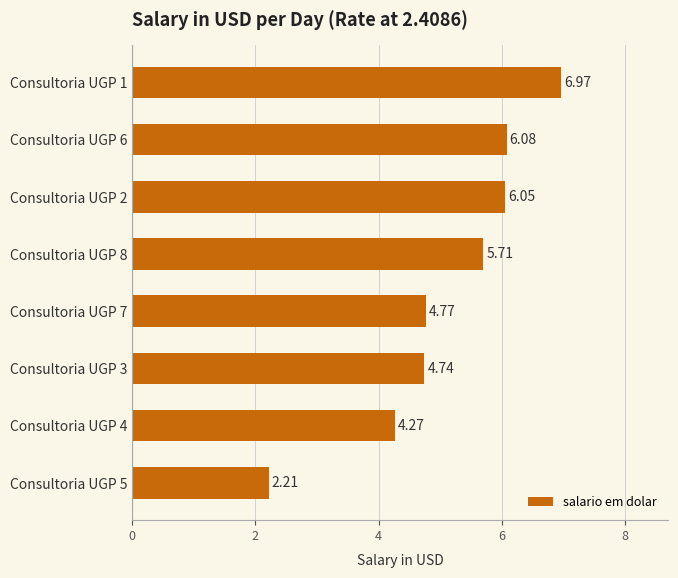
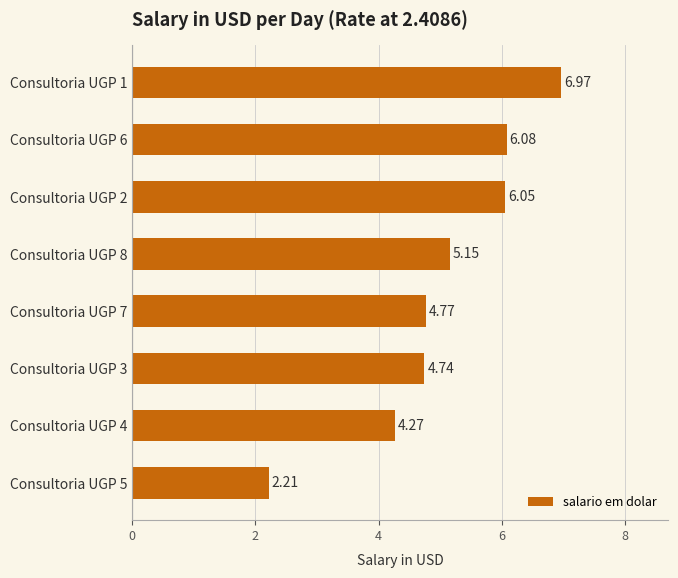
Consultoria UGP 8: 5.71 -> 5.15
